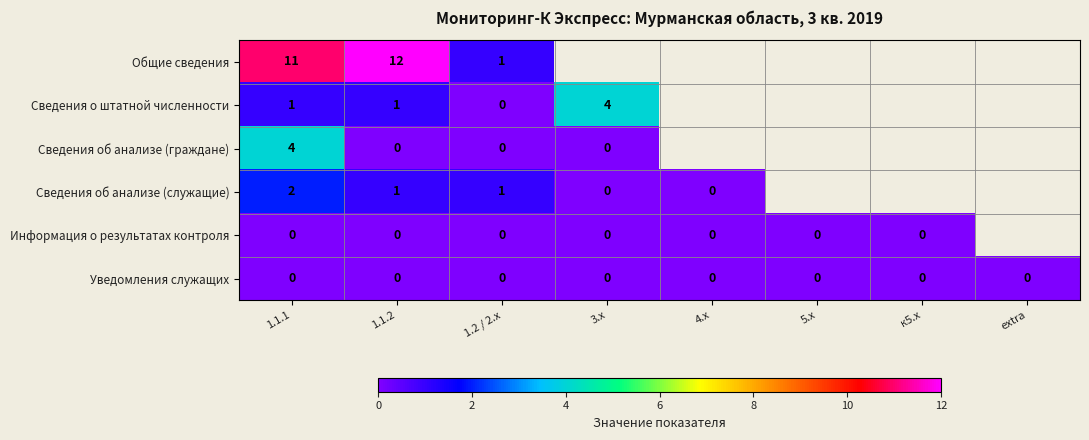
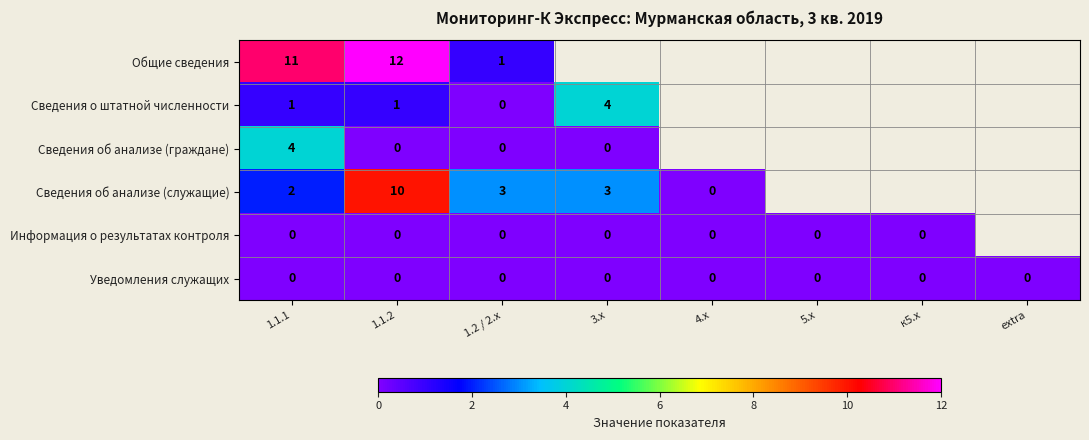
Сведения об анализе (служащие), 1.1.2: 1 -> 10
Сведения об анализе (служащие), 1.2 / 2.x: 1 -> 3
Сведения об анализе (служащие), 3.x: 0 -> 3
